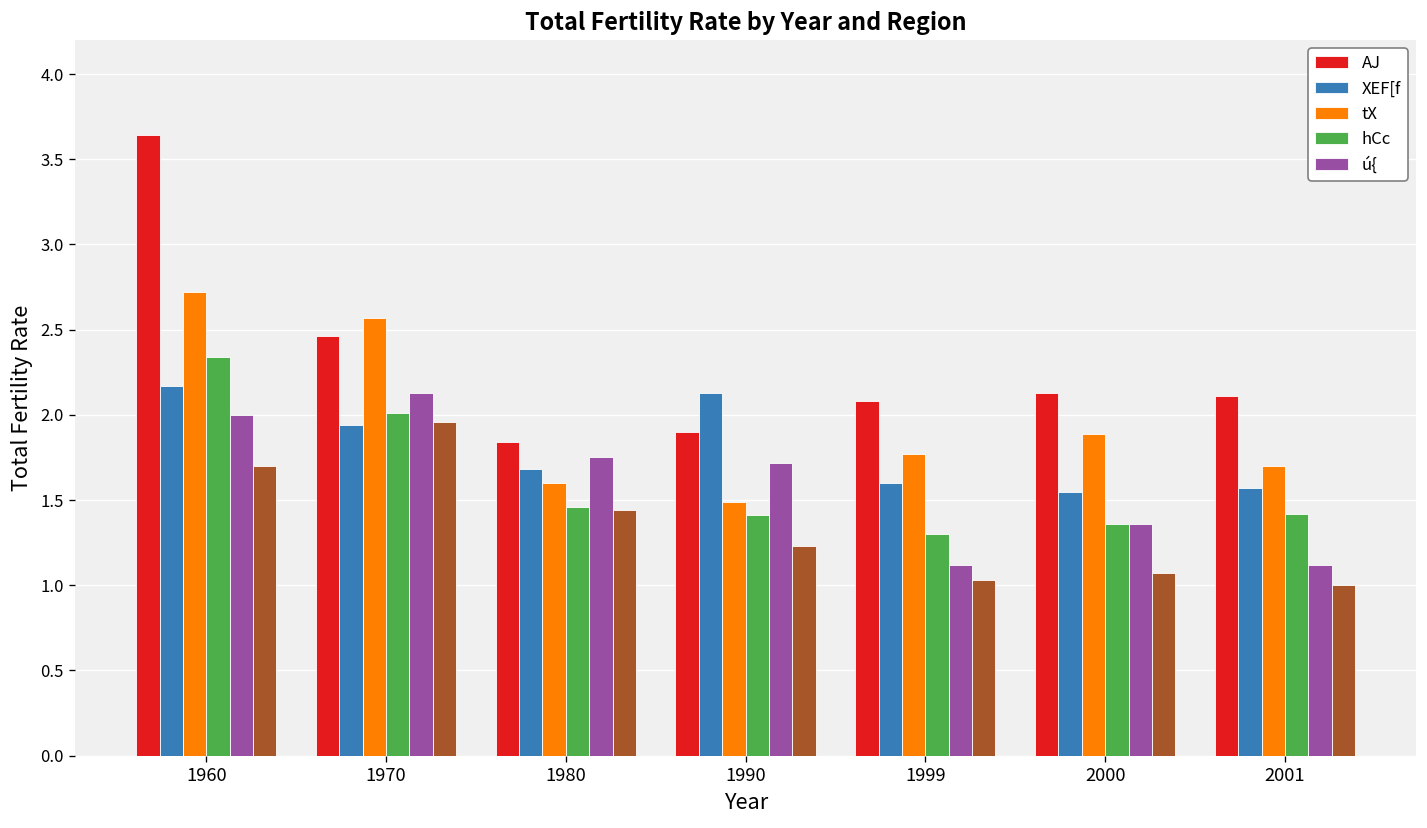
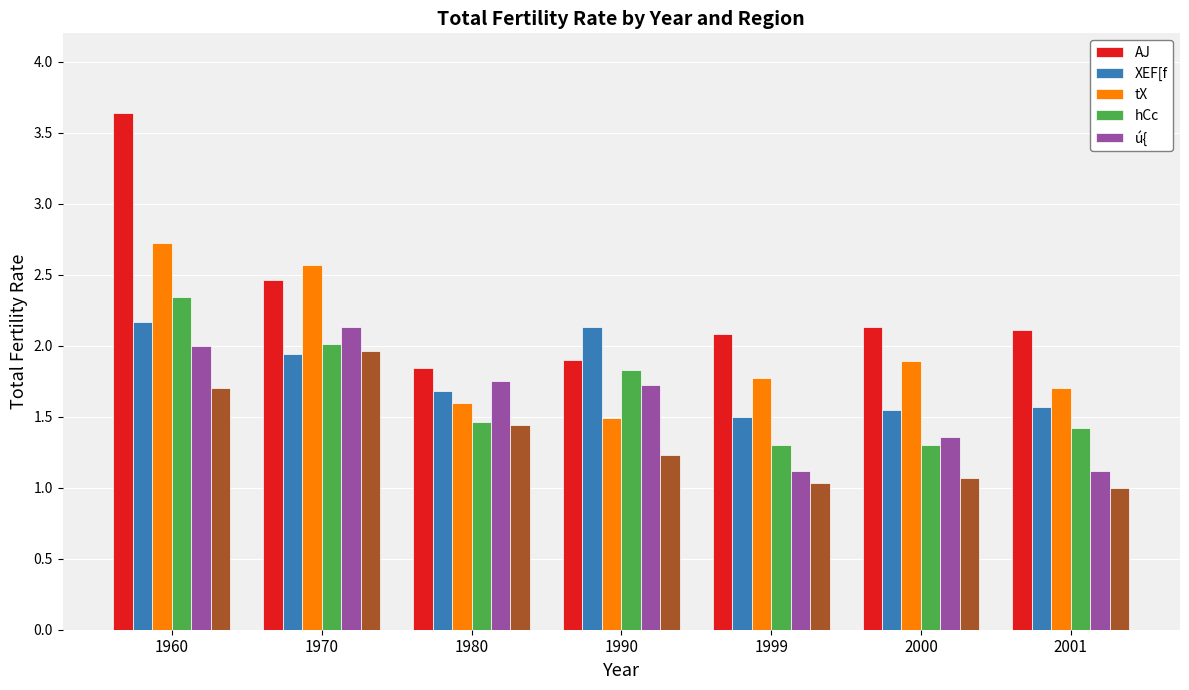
hCc, 1990: 1.41 -> 1.83
XEF[f, 1999: 1.6 -> 1.5
hCc, 2000: 1.36 -> 1.30
